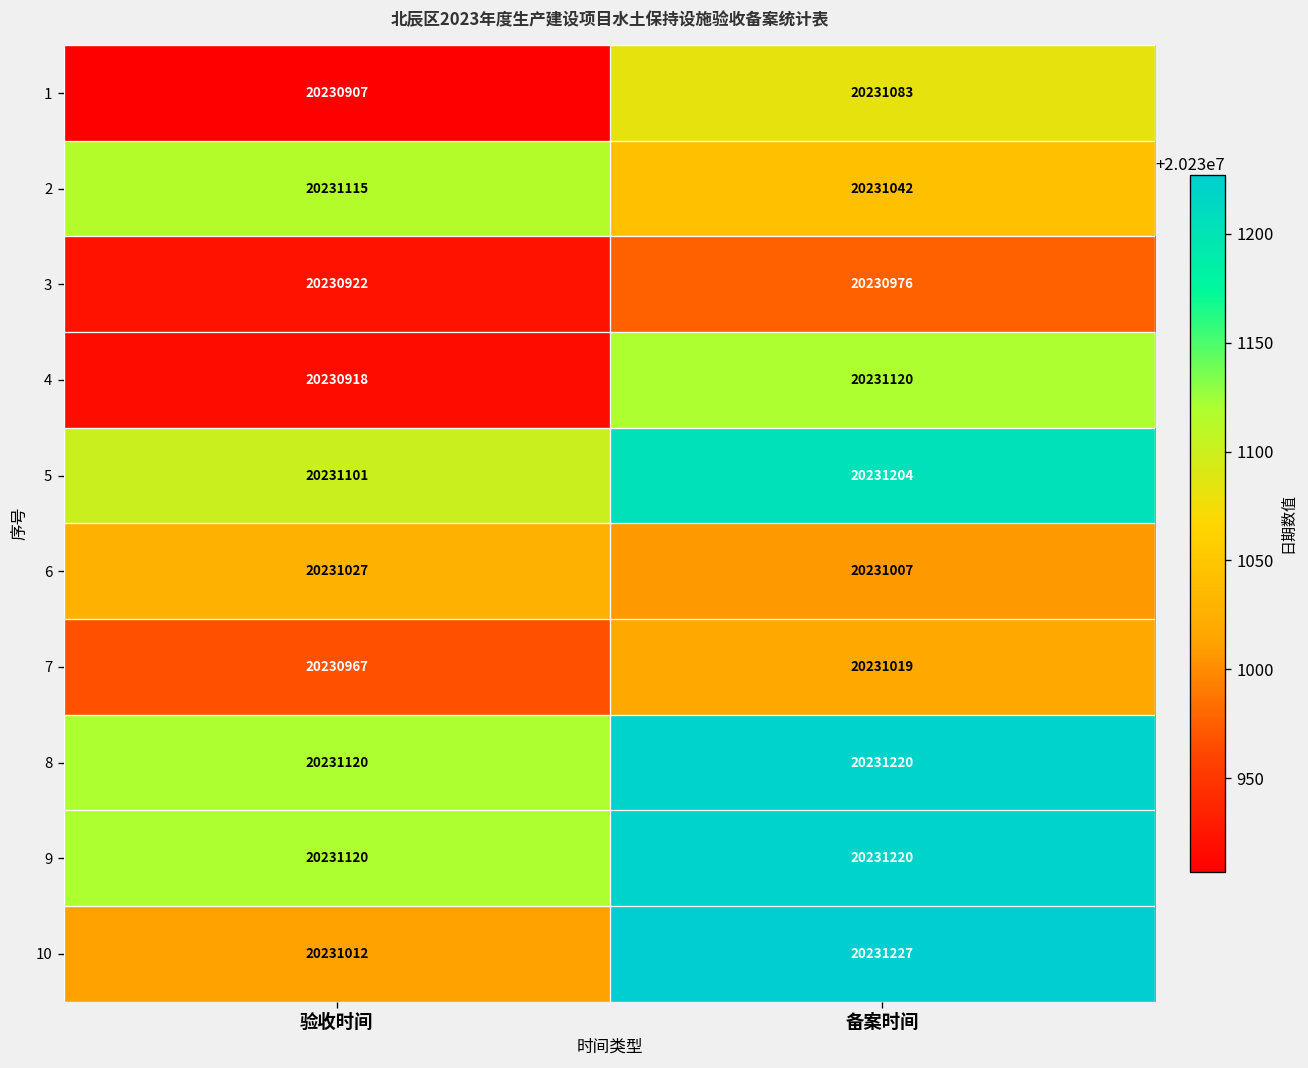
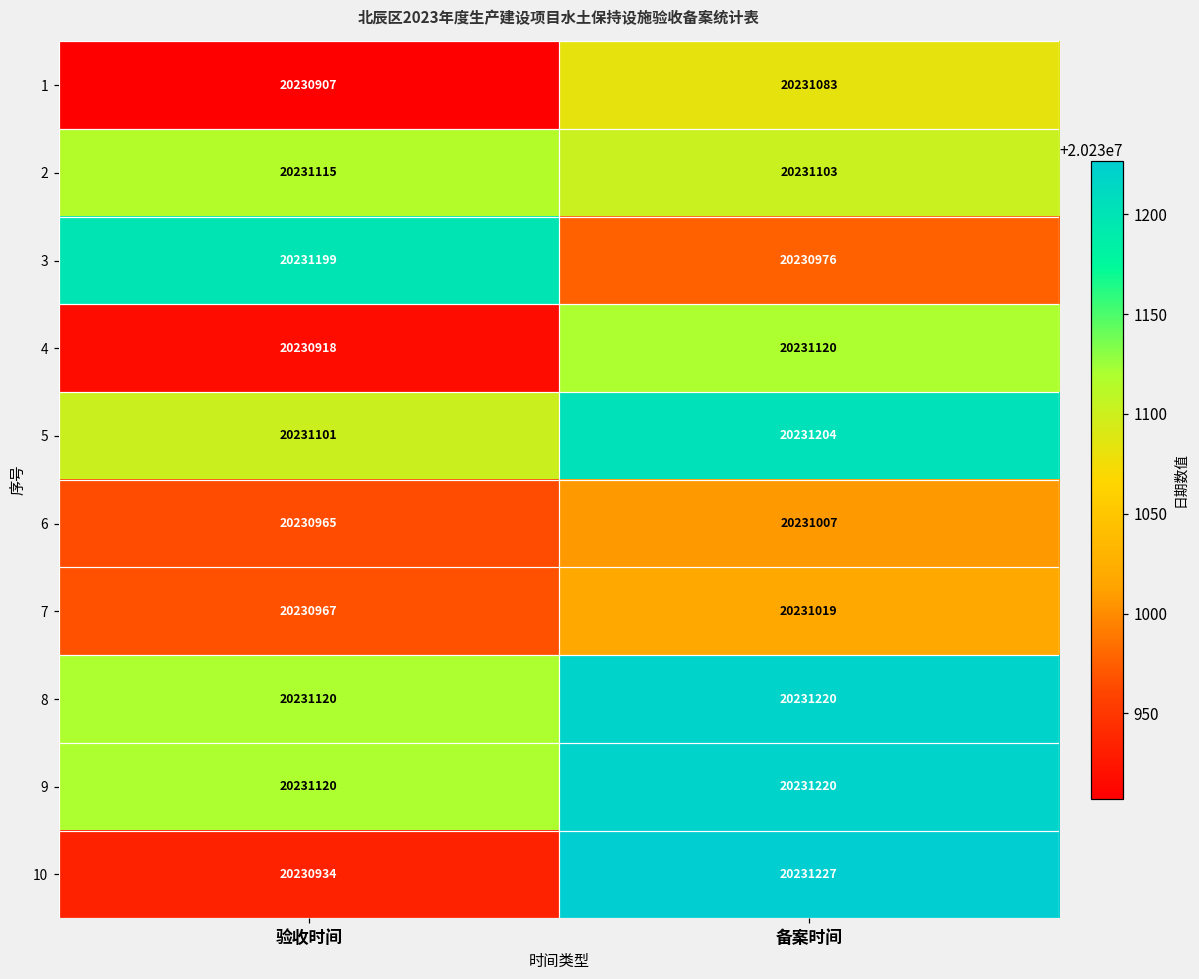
2, 备案时间: 20231042 -> 20231103
3, 验收时间: 20230922 -> 20231199
6, 验收时间: 20231027 -> 20230965
10, 验收时间: 20231012 -> 20230934
